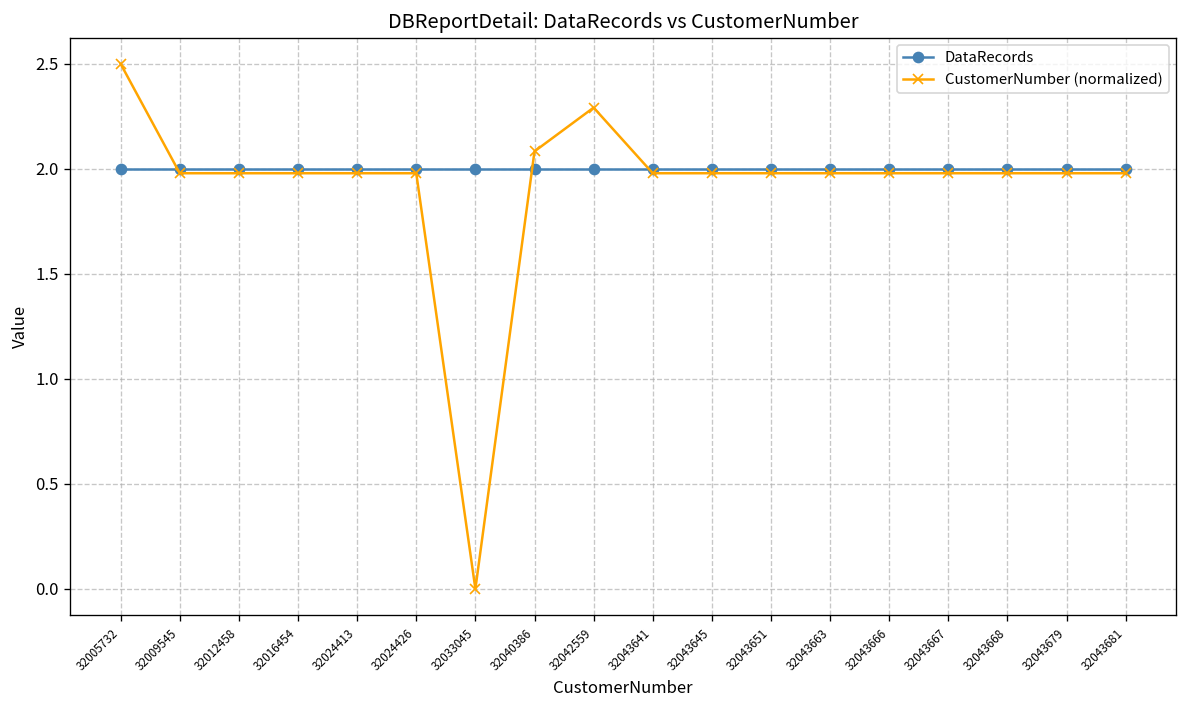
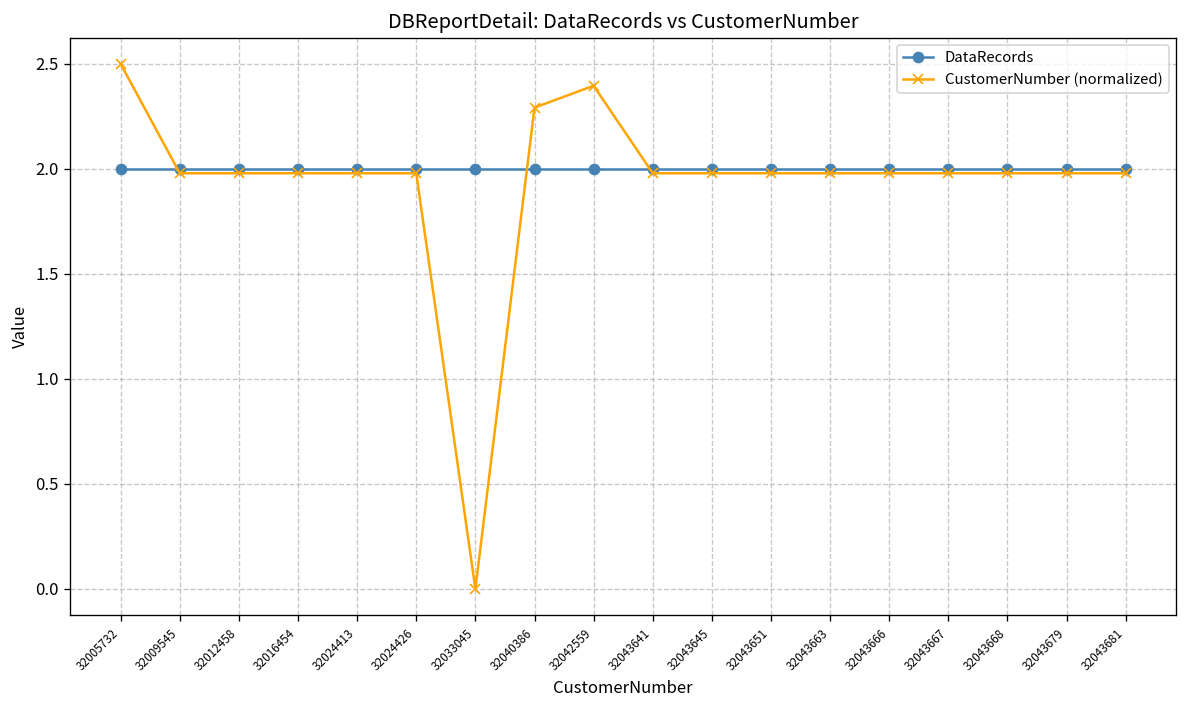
CustomerNumber (normalized), 32040386: 2.08 -> 2.29
CustomerNumber (normalized), 32042559: 2.29 -> 2.40
